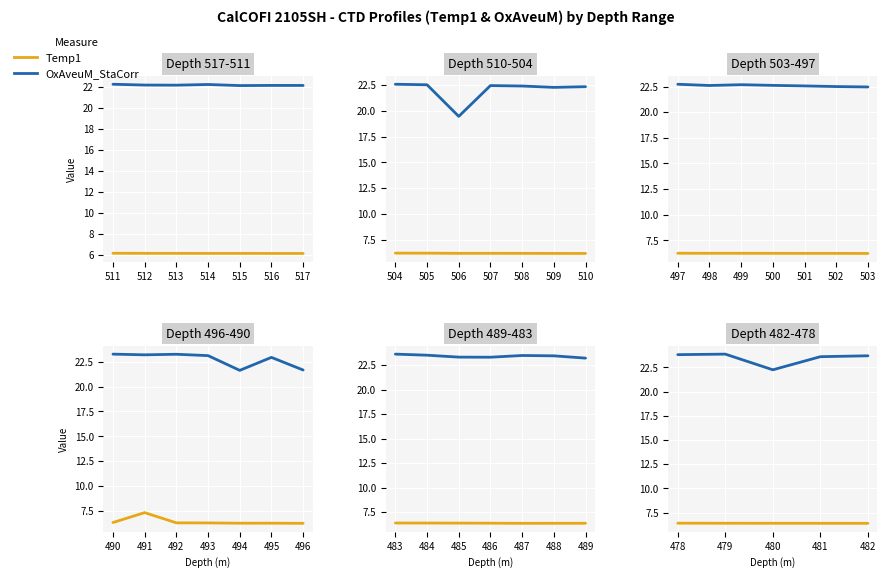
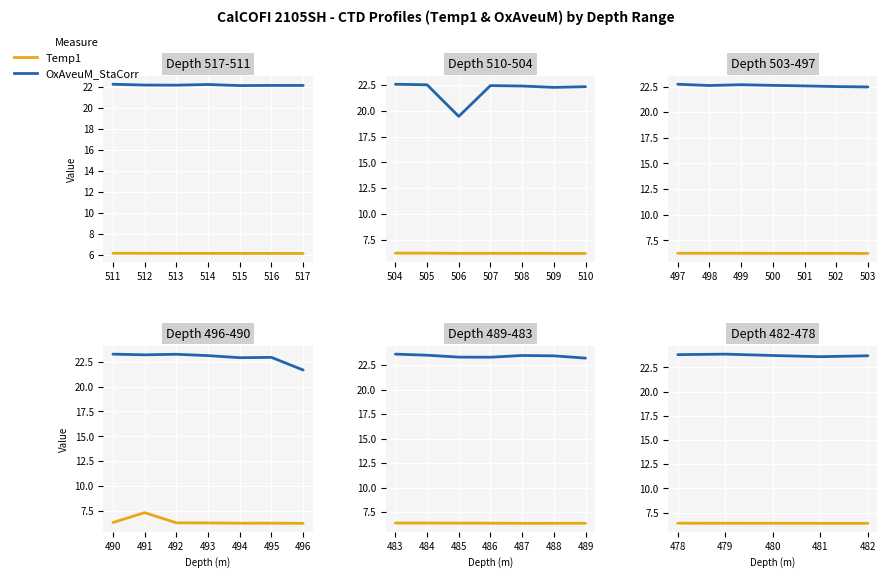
Depth 496-490, OxAveuM_StaCorr, 494: 22 -> 23
Depth 482-478, OxAveuM_StaCorr, 480: 22 -> 24
